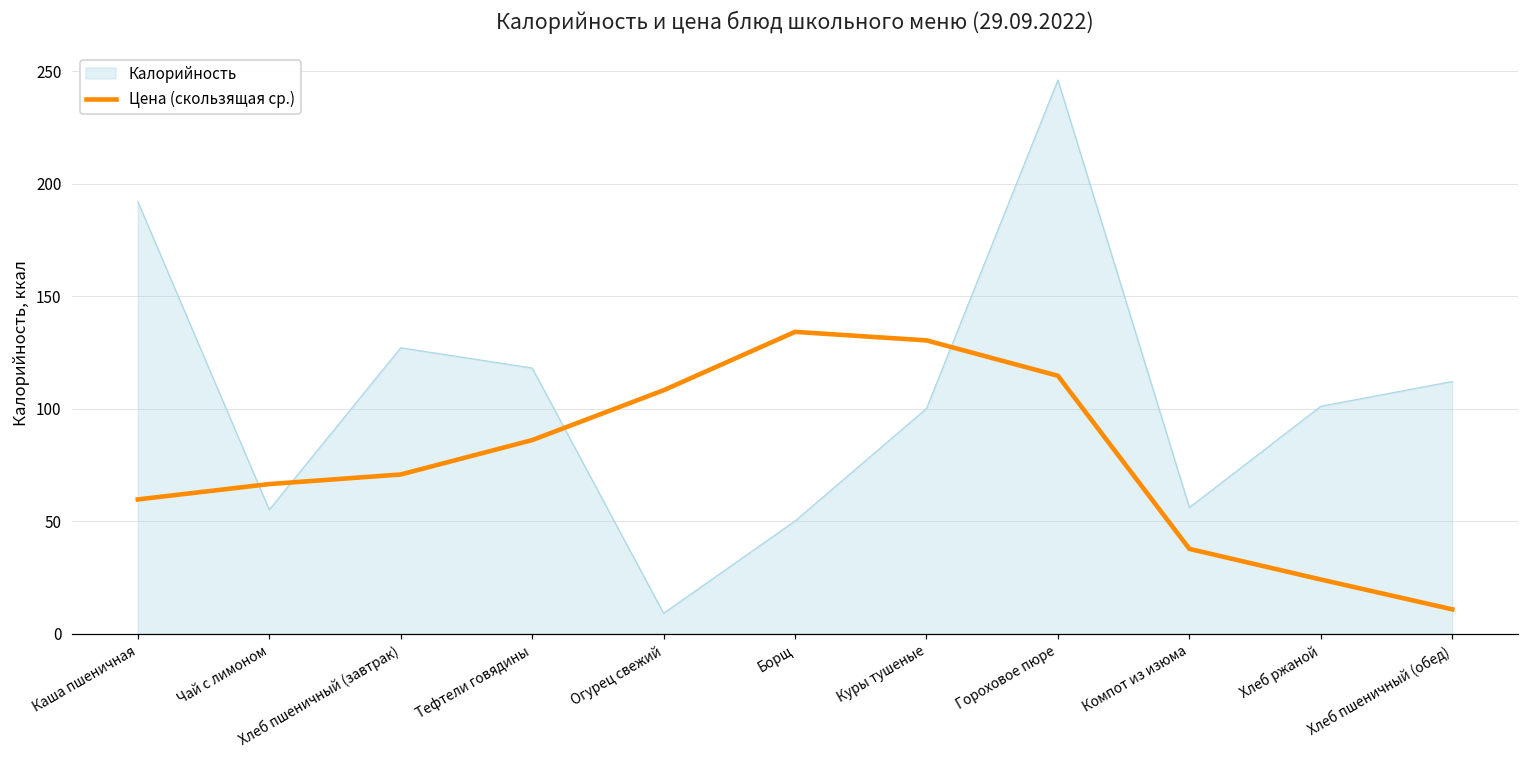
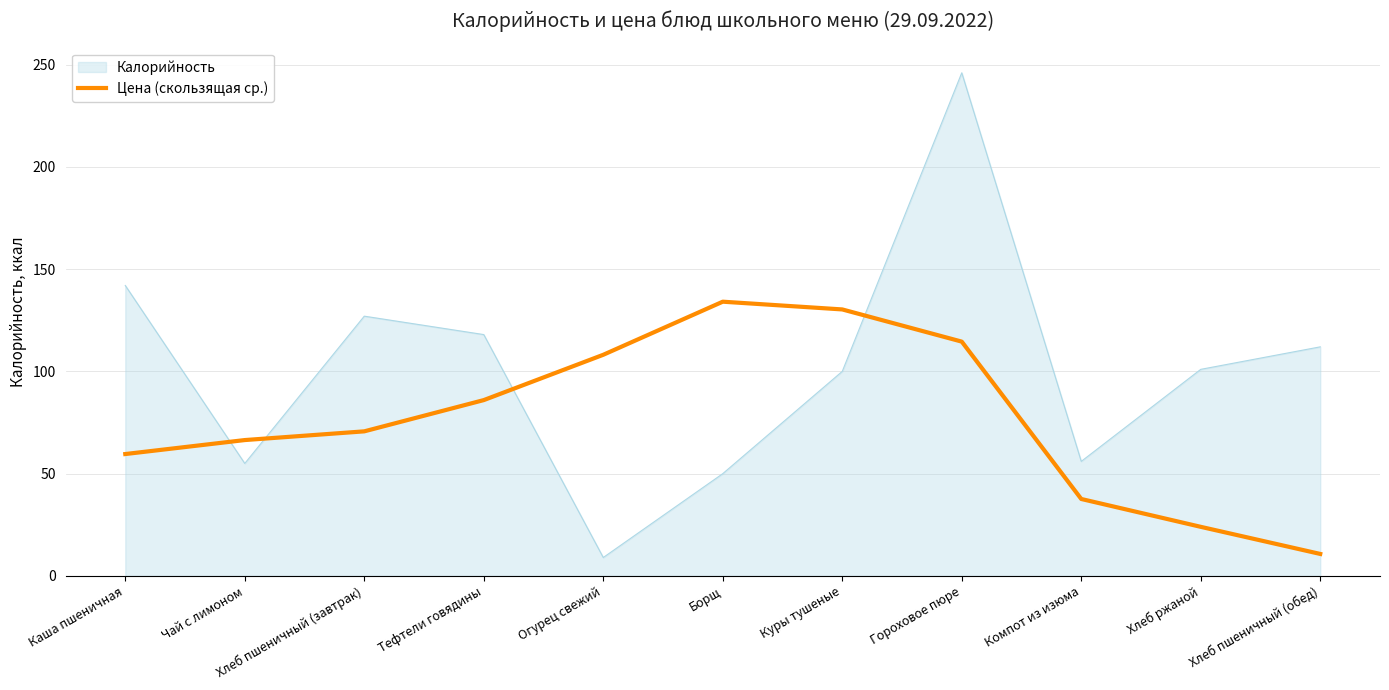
Калорийность, Каша пшеничная: 192 -> 142
